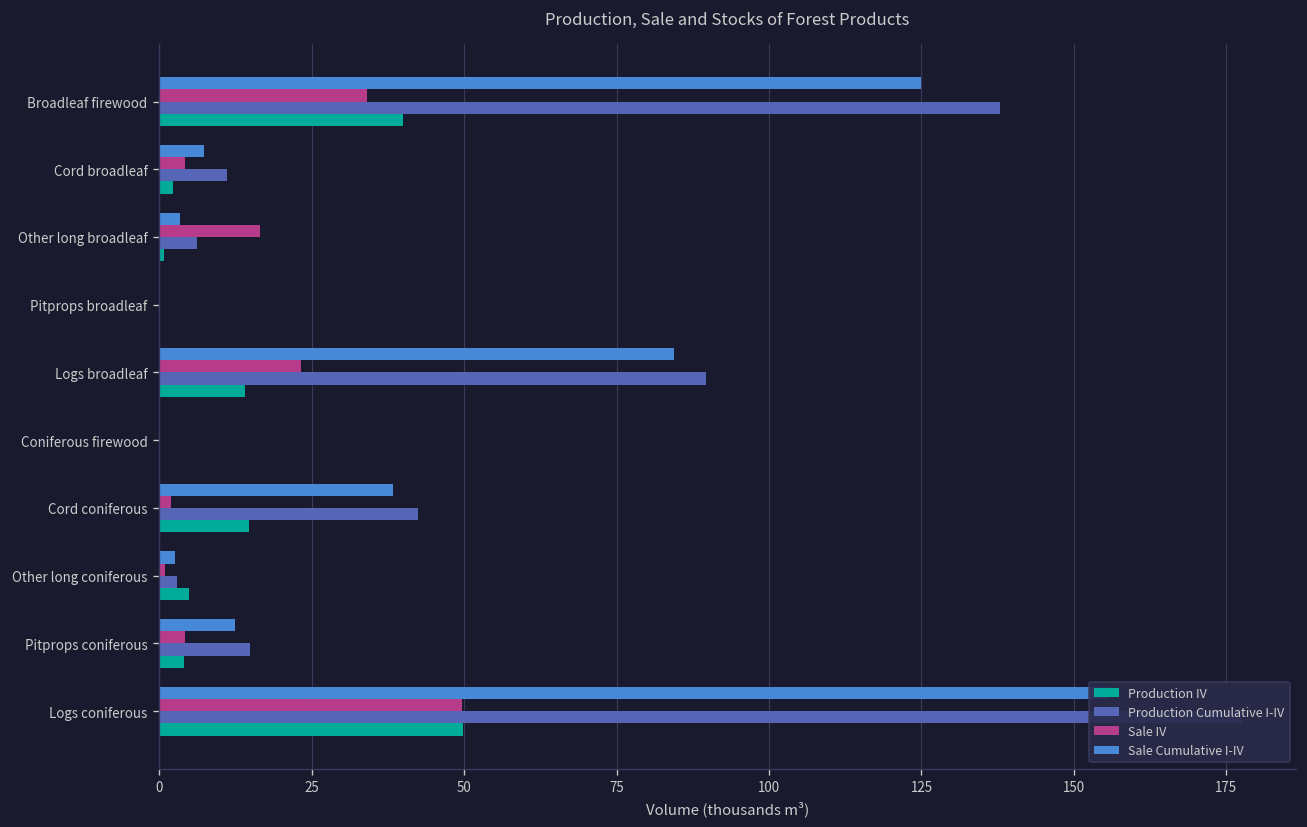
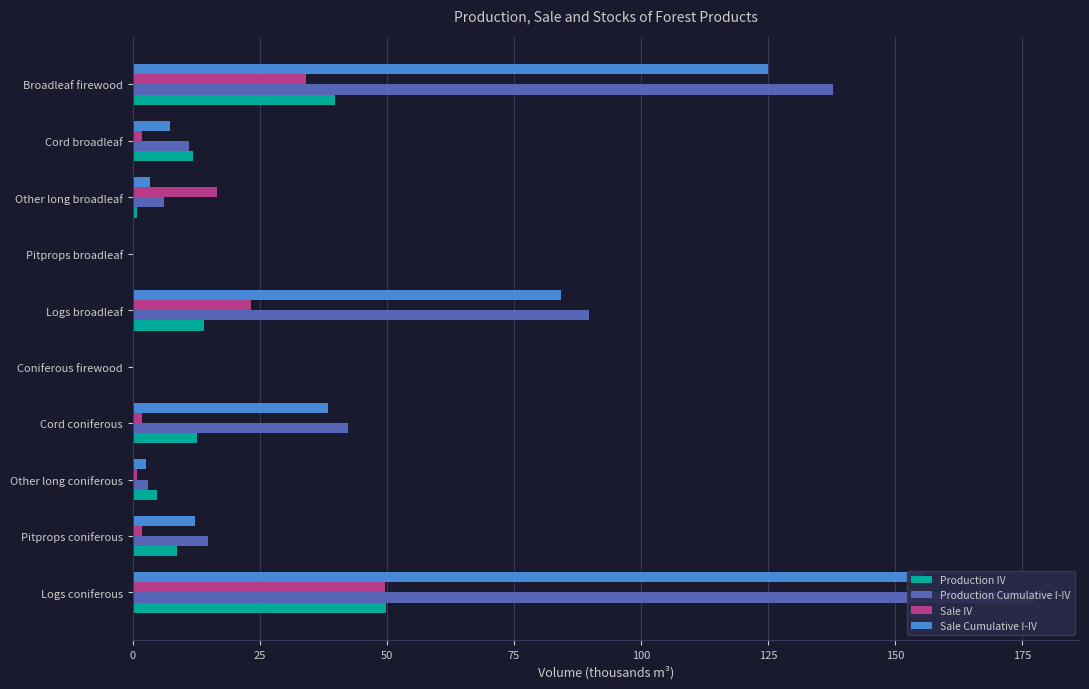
Sale IV, Cord broadleaf: 4 -> 2
Production IV, Cord broadleaf: 2 -> 12
Production IV, Cord coniferous: 15 -> 13
Sale IV, Pitprops coniferous: 4 -> 2
Production IV, Pitprops coniferous: 4 -> 9
